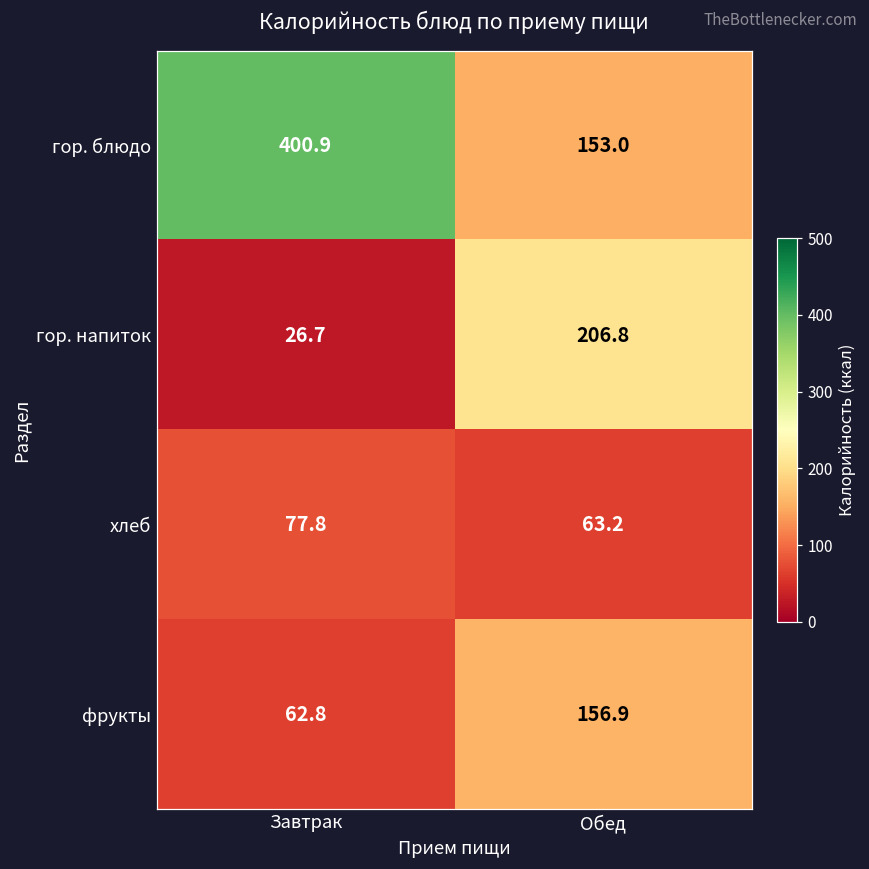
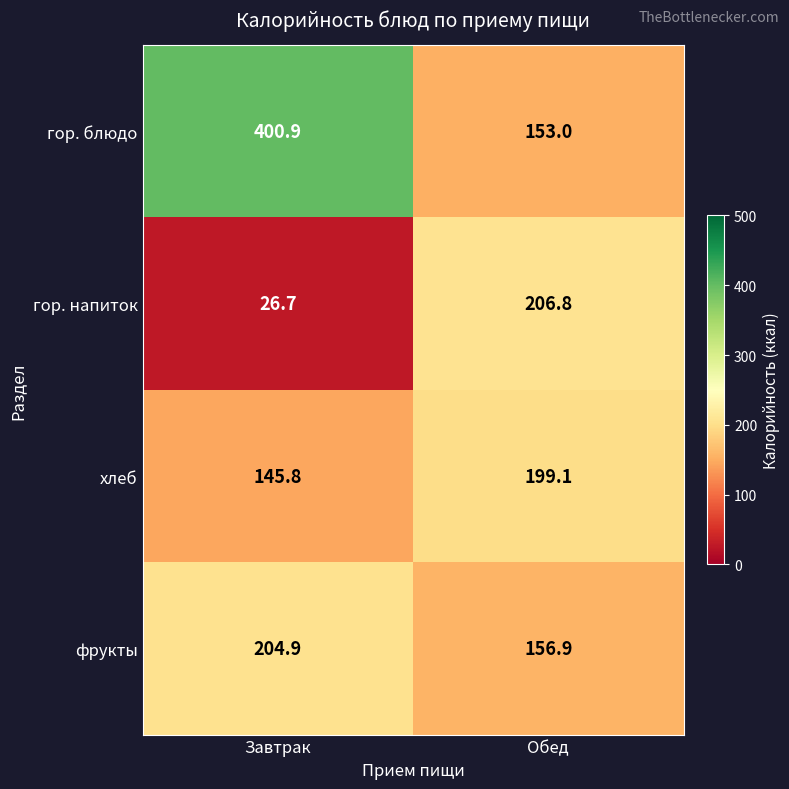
хлеб, Завтрак: 77.8 -> 145.8
хлеб, Обед: 63.2 -> 199.1
фрукты, Завтрак: 62.8 -> 204.9
